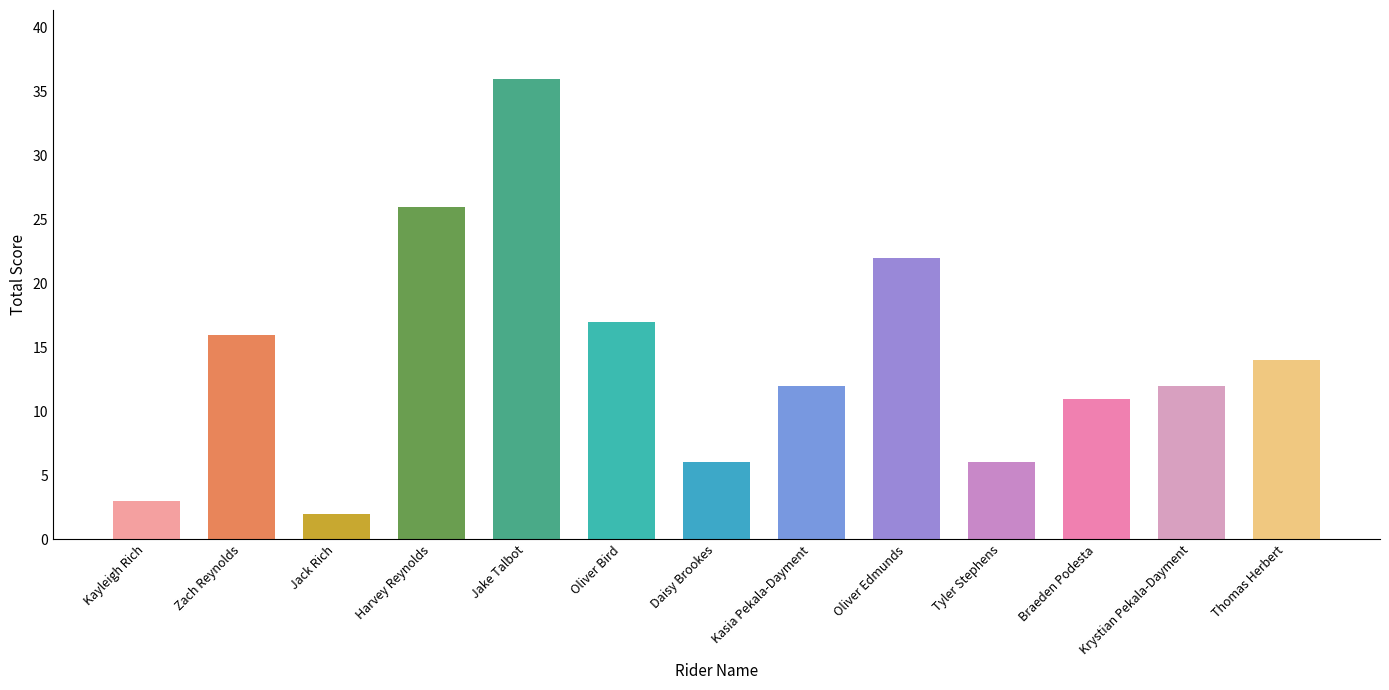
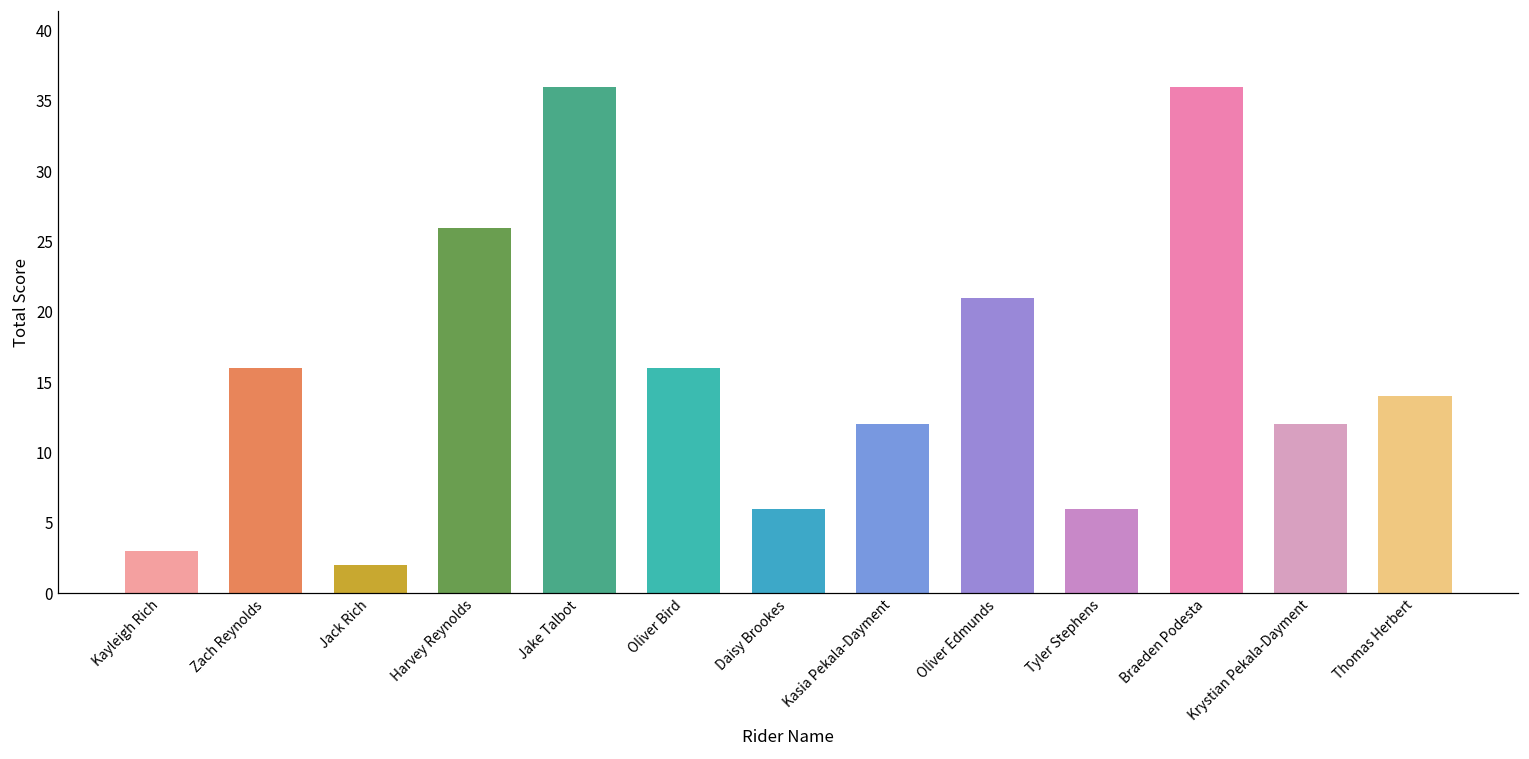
Oliver Bird: 17 -> 16
Oliver Edmunds: 22 -> 21
Braeden Podesta: 11 -> 36
